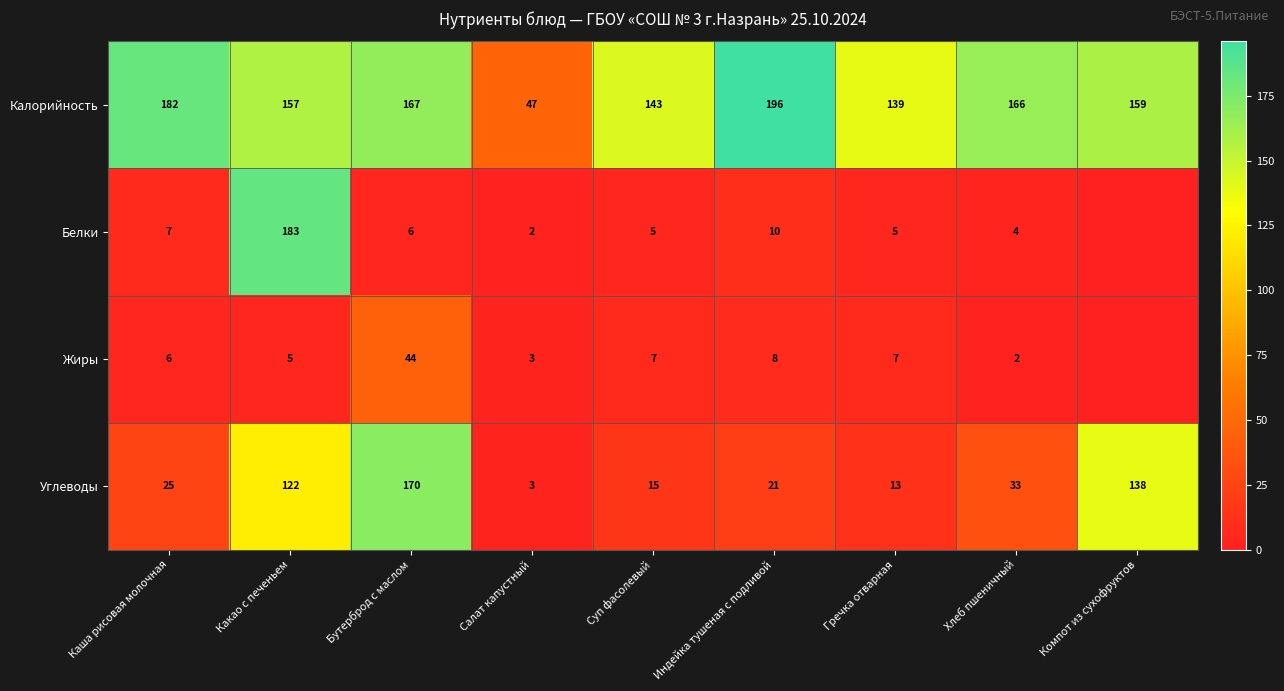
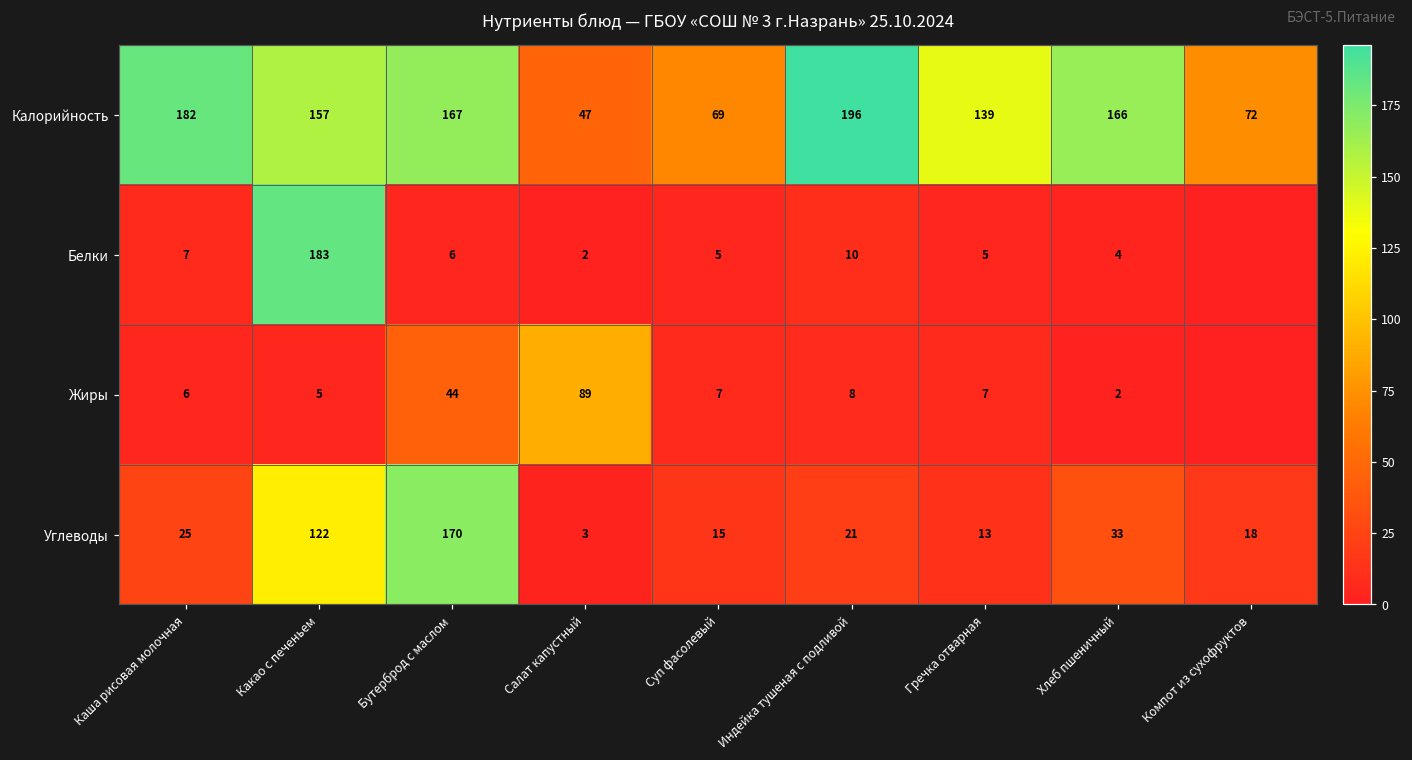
Калорийность, Суп фасолевый: 143 -> 69
Калорийность, Компот из сухофруктов: 159 -> 72
Жиры, Салат капустный: 3 -> 89
Углеводы, Компот из сухофруктов: 138 -> 18
